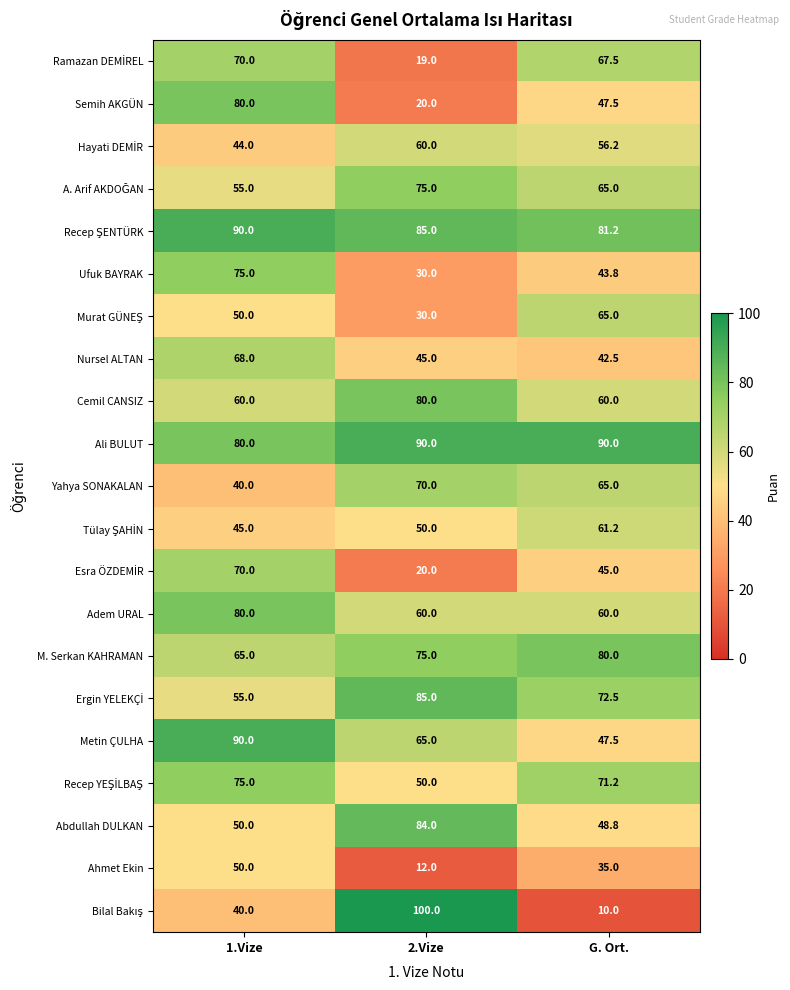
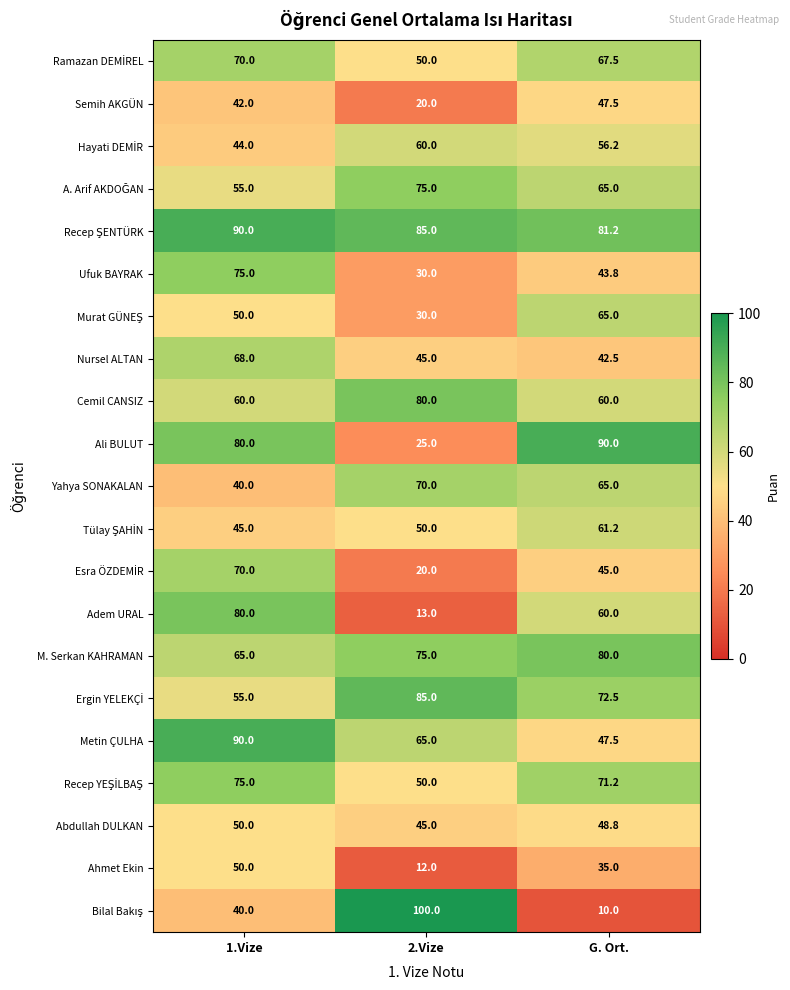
Ramazan DEMİREL, 2.Vize: 19.0 -> 50.0
Semih AKGÜN, 1.Vize: 80.0 -> 42.0
Ali BULUT, 2.Vize: 90.0 -> 25.0
Adem URAL, 2.Vize: 60.0 -> 13.0
Abdullah DULKAN, 2.Vize: 84.0 -> 45.0
